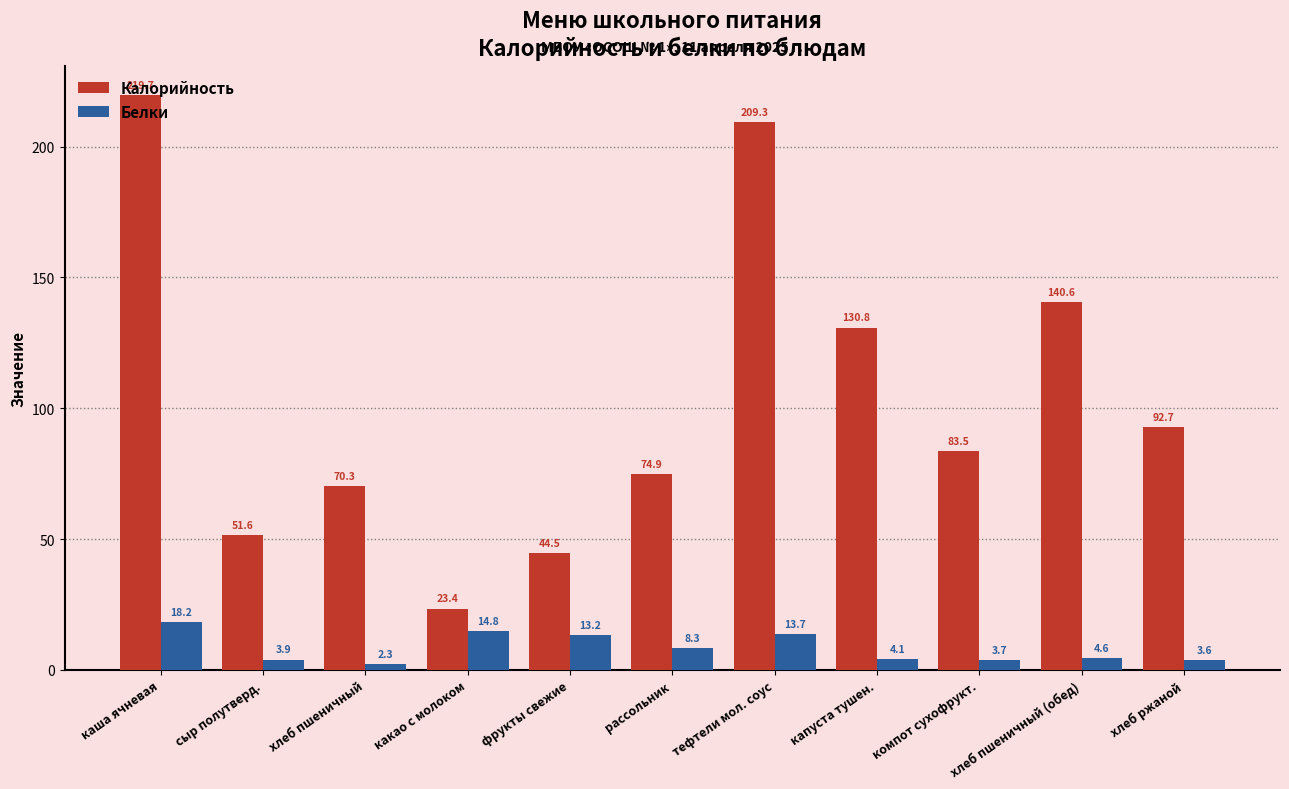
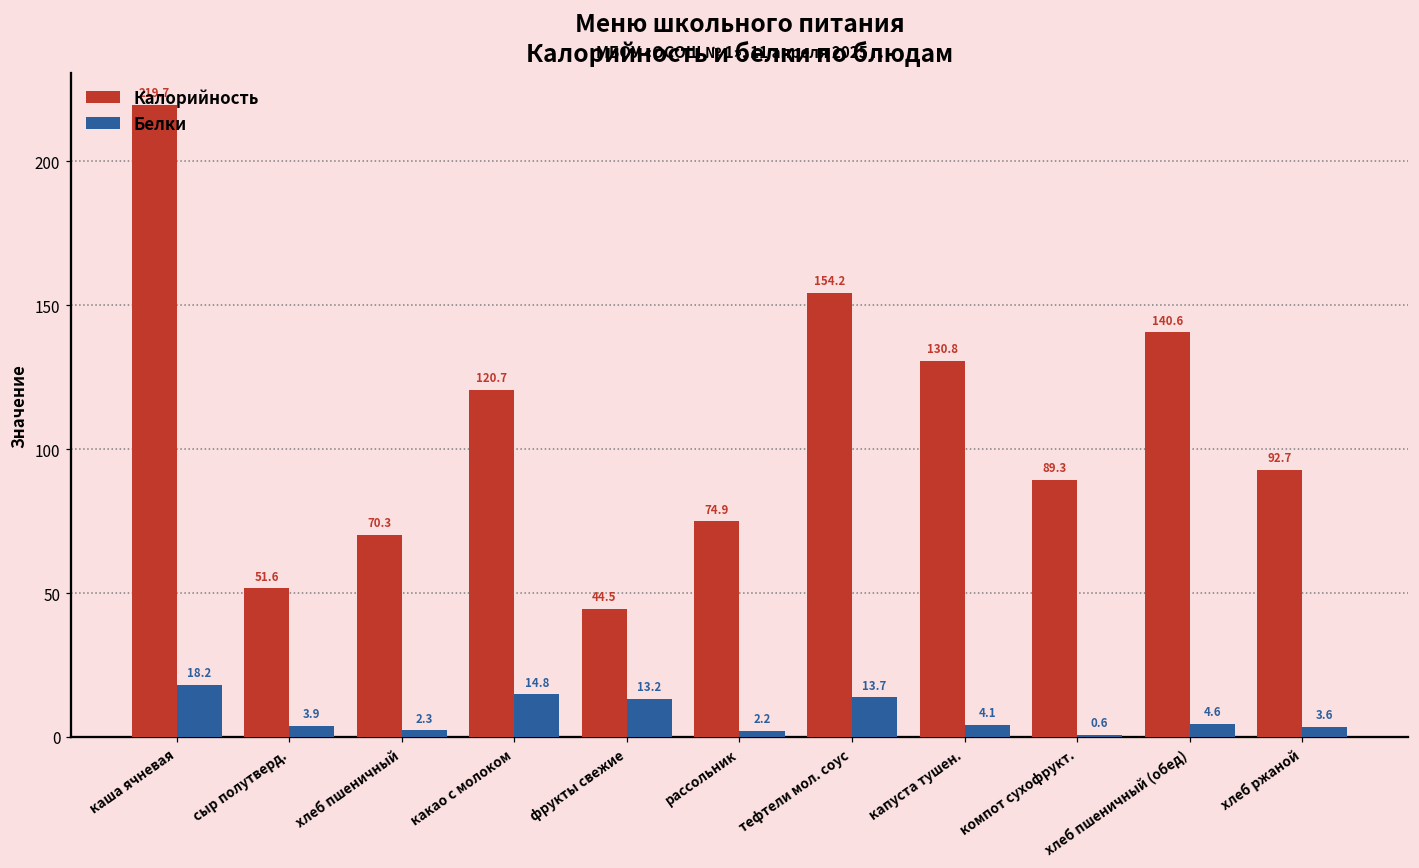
Калорийность, какао с молоком: 23.4 -> 120.7
Белки, рассольник: 8.3 -> 2.2
Калорийность, тефтели мол. соус: 209.3 -> 154.2
Калорийность, компот сухофрукт.: 83.5 -> 89.3
Белки, компот сухофрукт.: 3.7 -> 0.6
